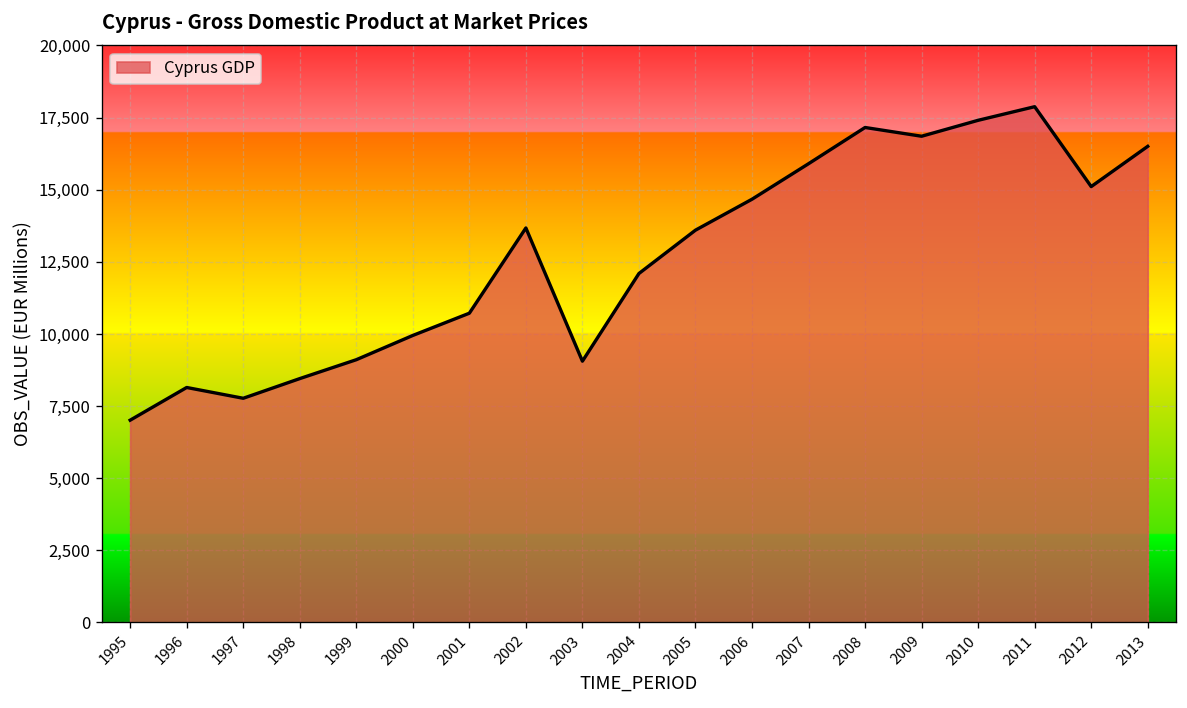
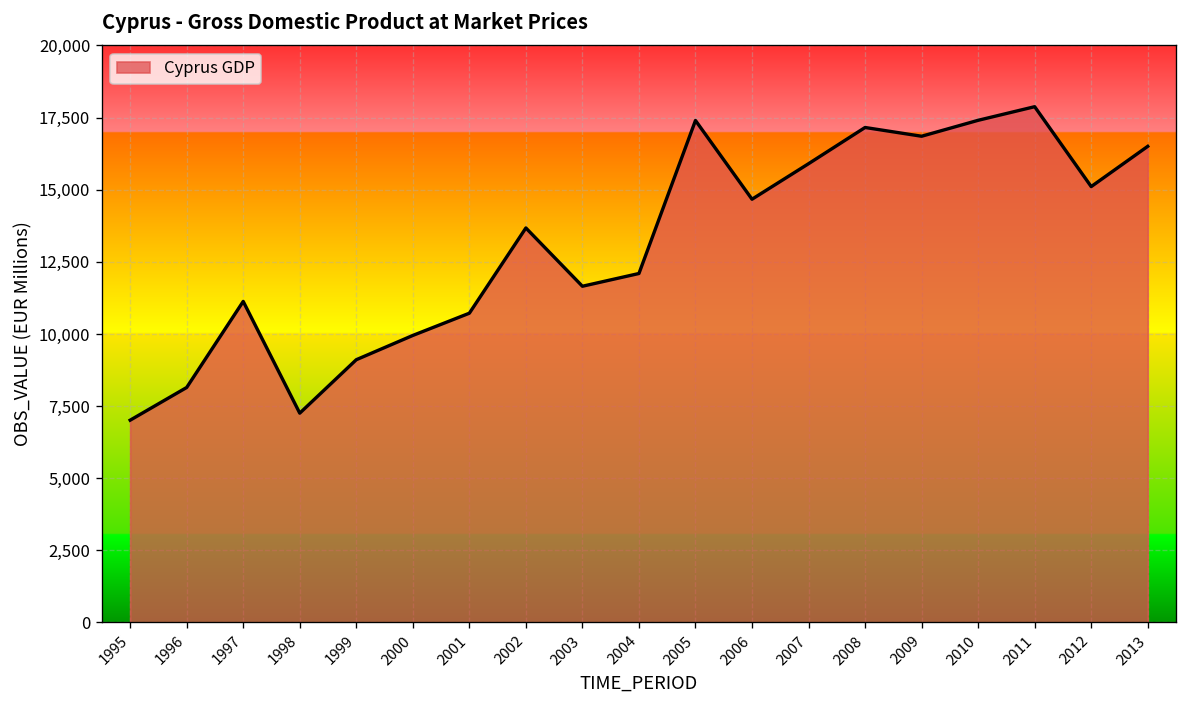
1997: 7,800 -> 11,100
1998: 8,500 -> 7,300
2003: 9,100 -> 11,700
2005: 13,600 -> 17,400
